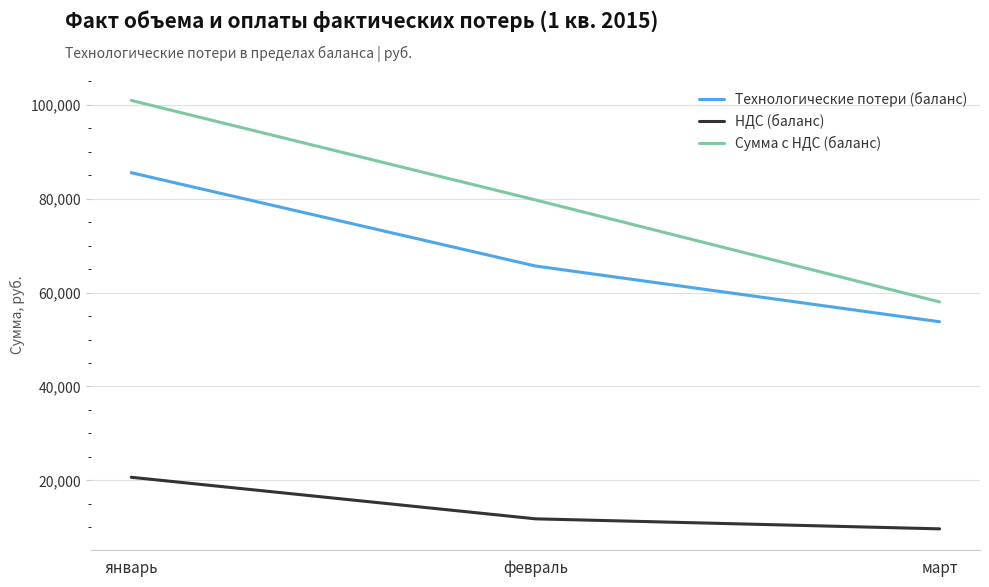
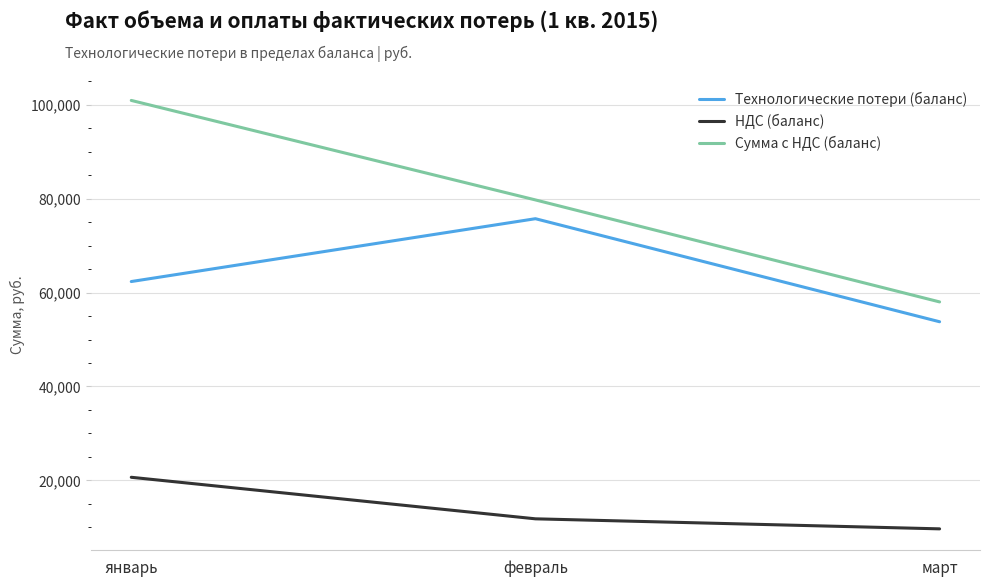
Технологические потери (баланс), январь: 86,000 -> 62,000
Технологические потери (баланс), февраль: 66,000 -> 76,000
